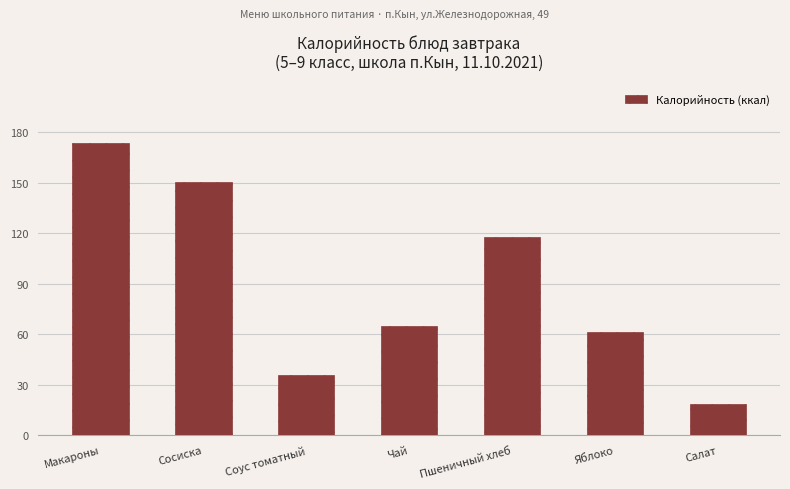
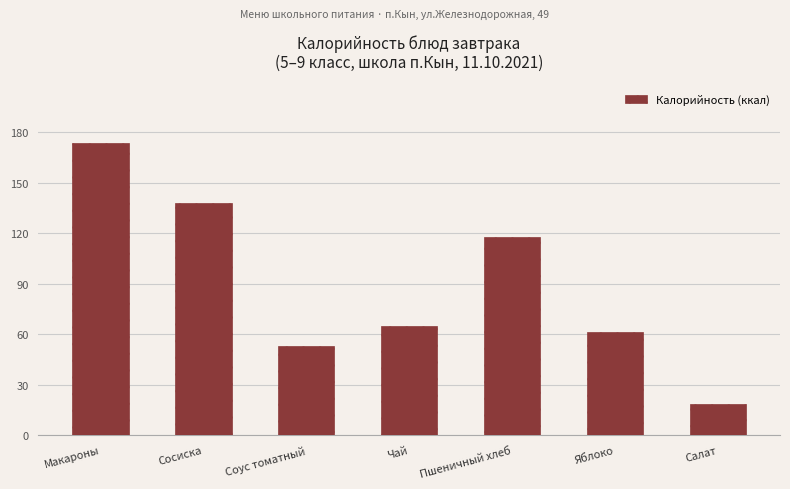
Сосиска: 151 -> 138
Соус томатный: 36 -> 53
